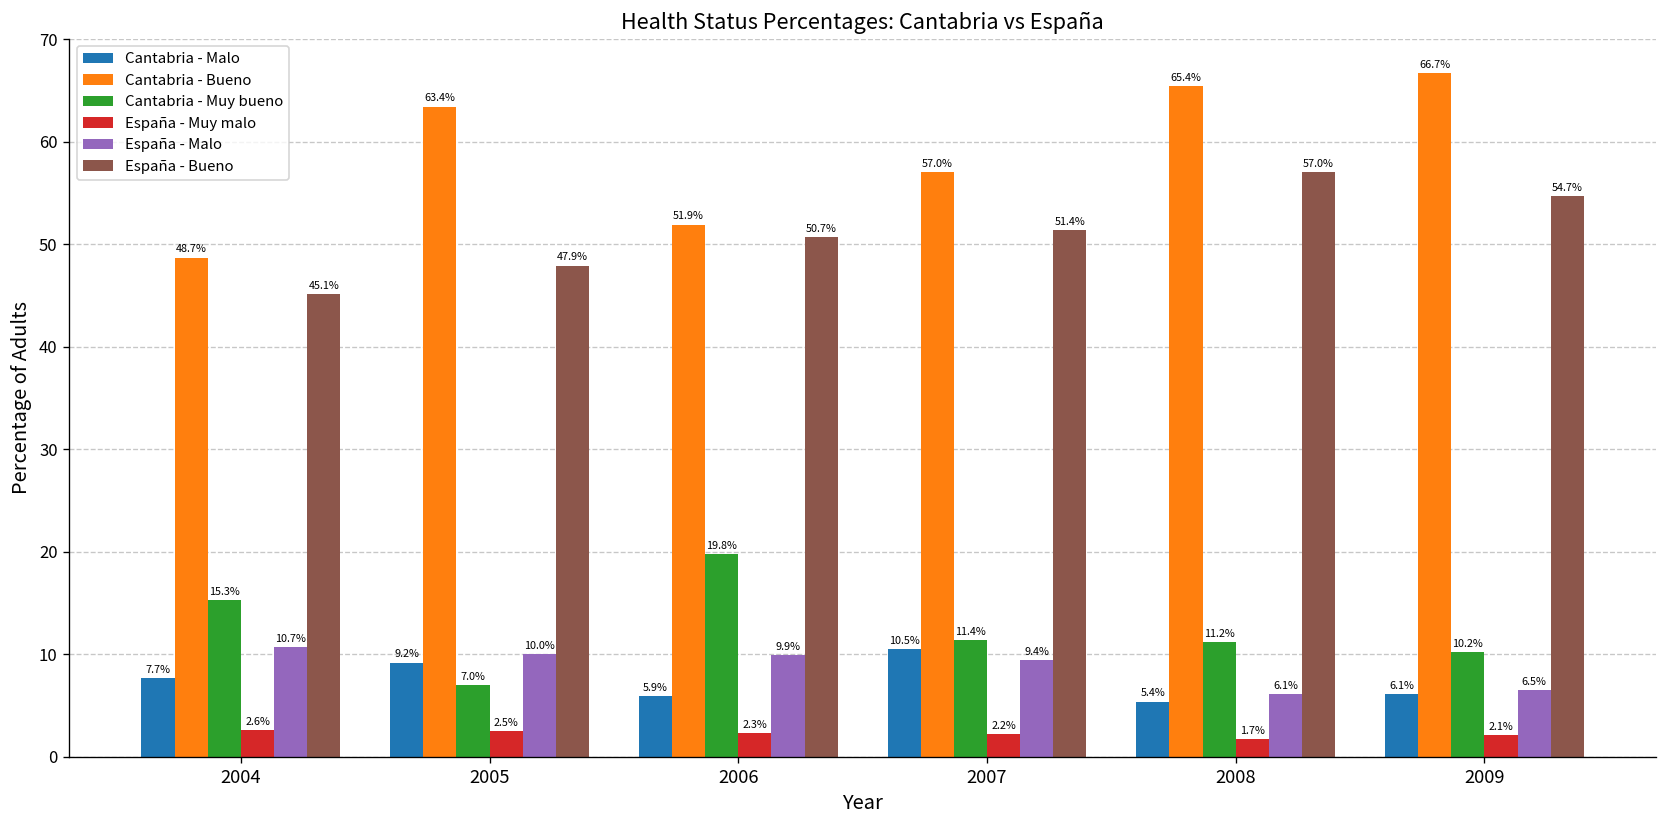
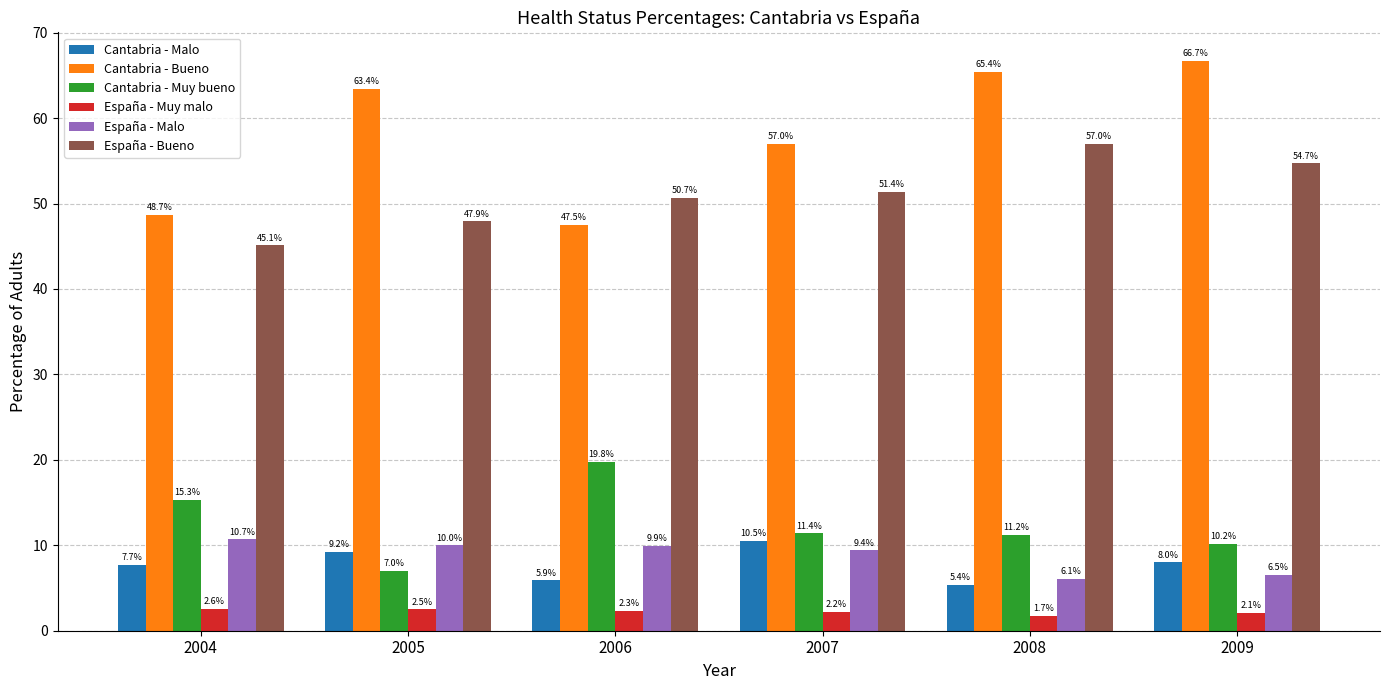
Cantabria - Bueno, 2006: 51.9% -> 47.5%
Cantabria - Malo, 2009: 6.1% -> 8.0%
